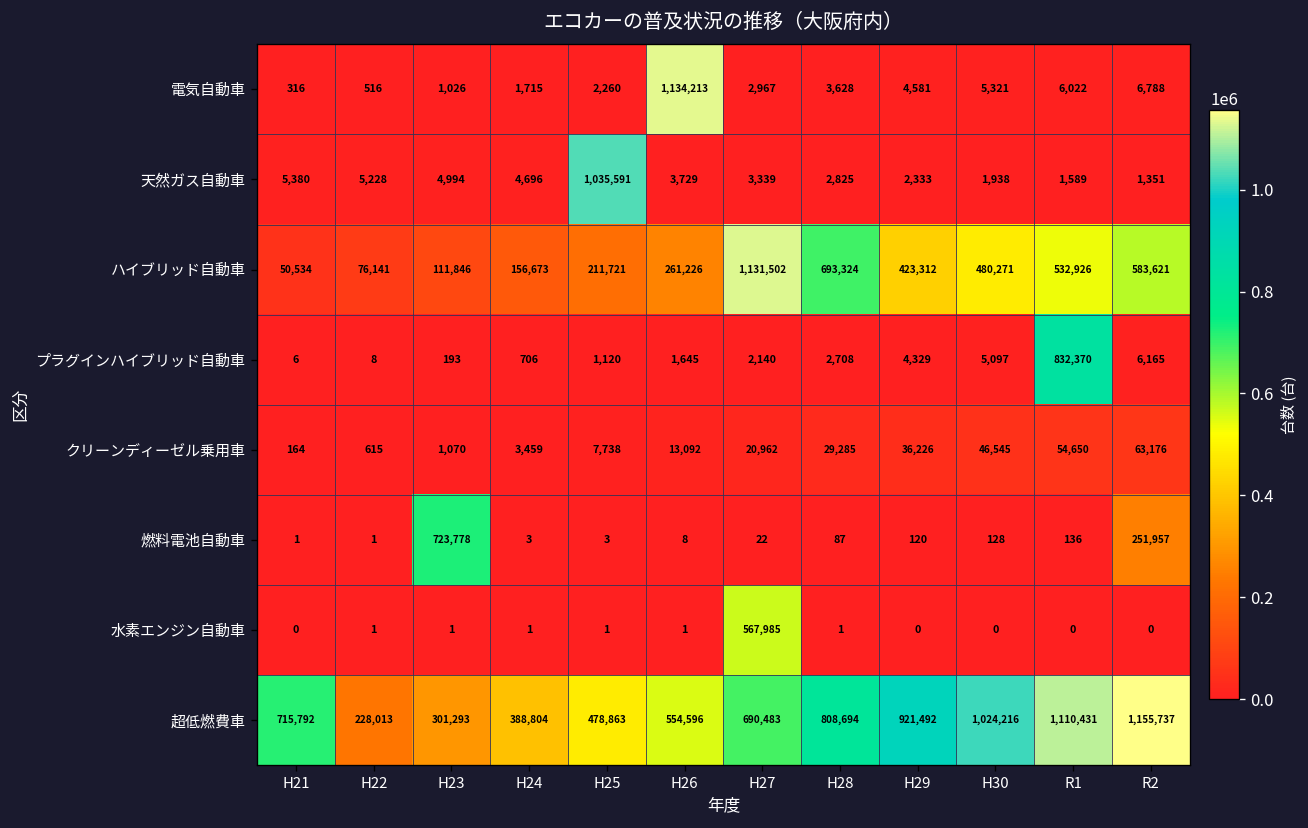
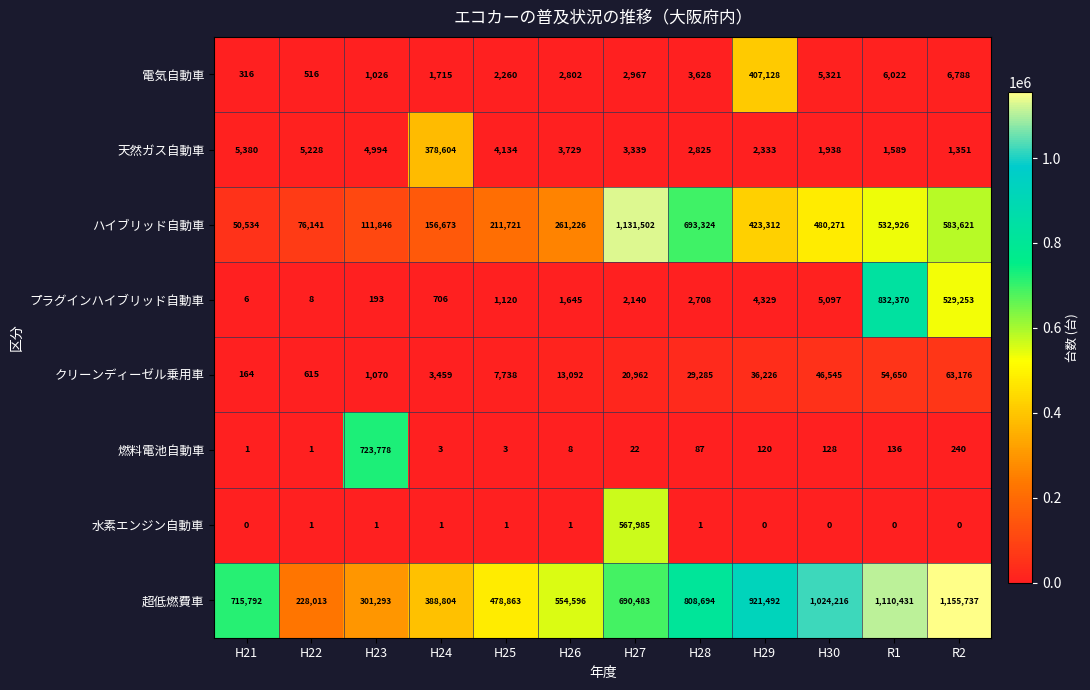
電気自動車, H26: 1,134,213 -> 2,802
電気自動車, H29: 4,581 -> 407,128
天然ガス自動車, H24: 4,696 -> 378,604
天然ガス自動車, H25: 1,035,591 -> 4,134
プラグインハイブリッド自動車, R2: 6,165 -> 529,253
燃料電池自動車, R2: 251,957 -> 240
